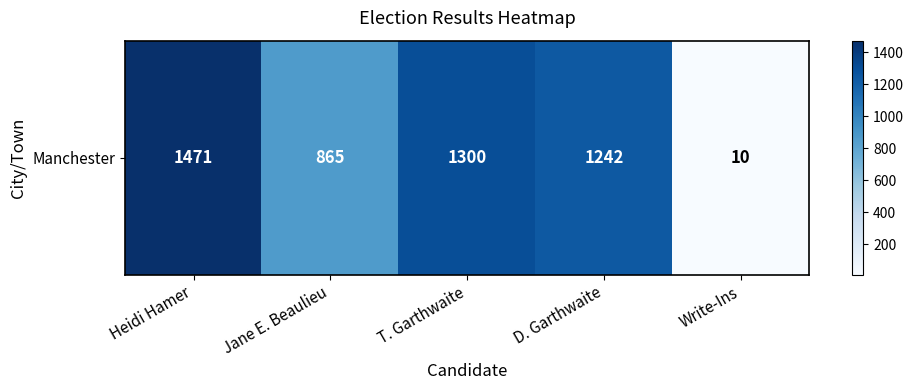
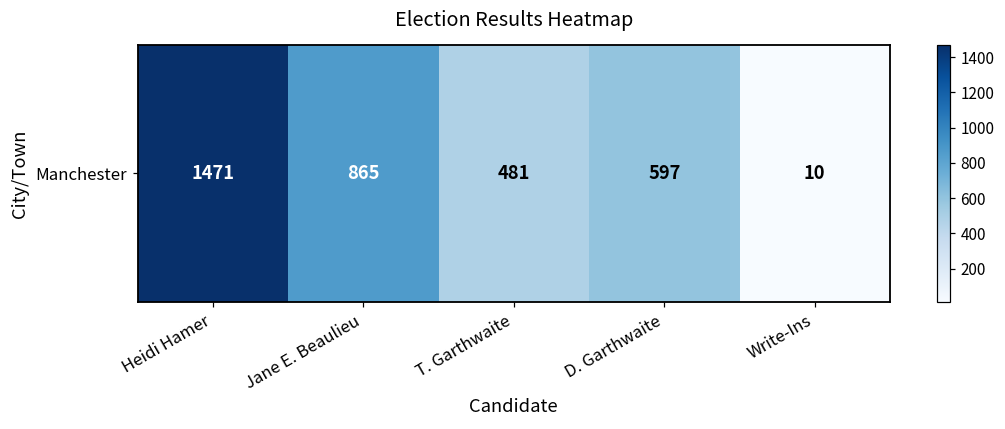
Manchester, T. Garthwaite: 1300 -> 481
Manchester, D. Garthwaite: 1242 -> 597
